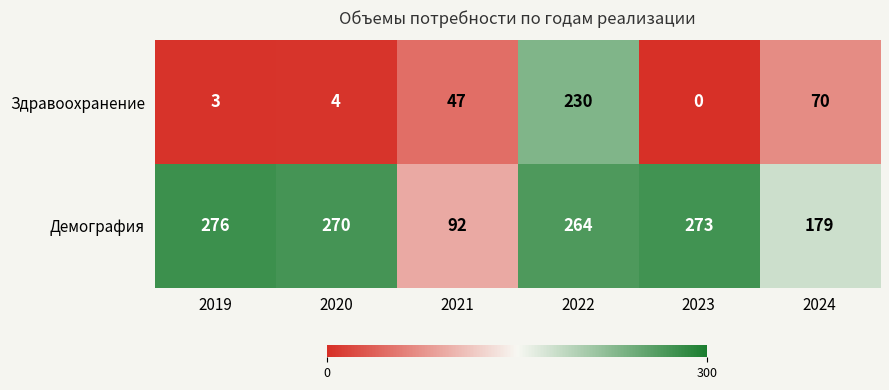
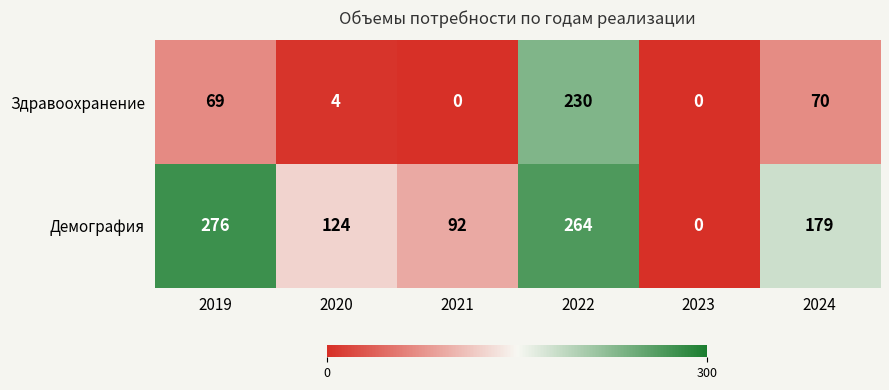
Здравоохранение, 2019: 3 -> 69
Здравоохранение, 2021: 47 -> 0
Демография, 2020: 270 -> 124
Демография, 2023: 273 -> 0
